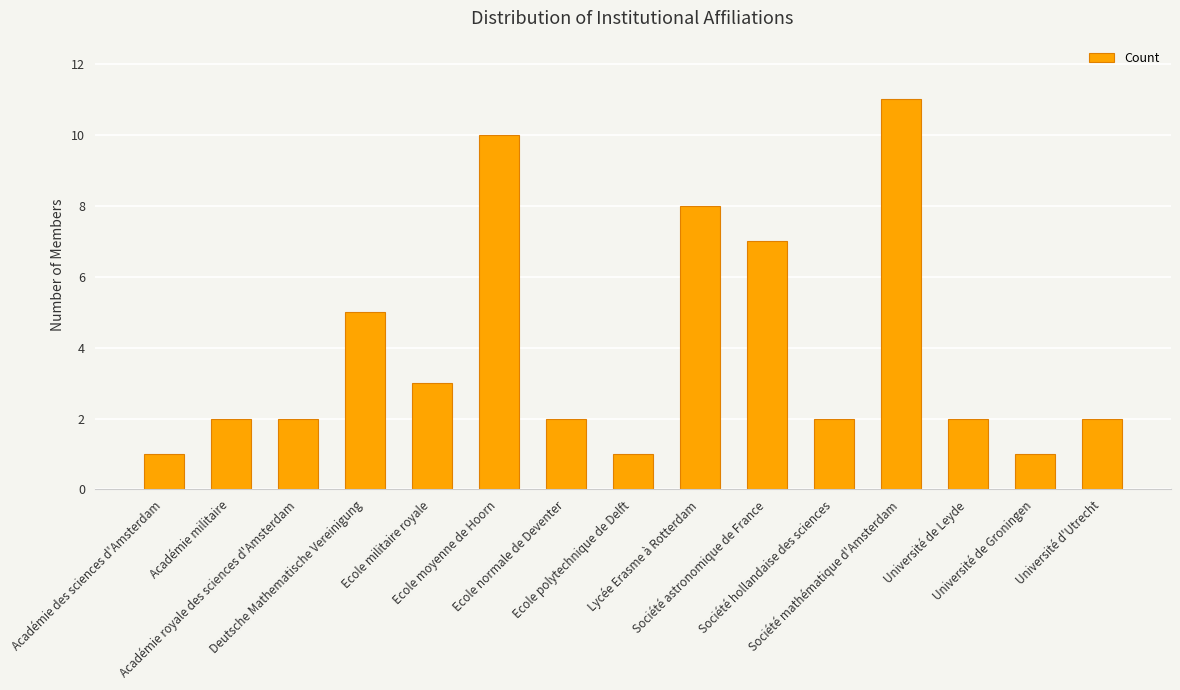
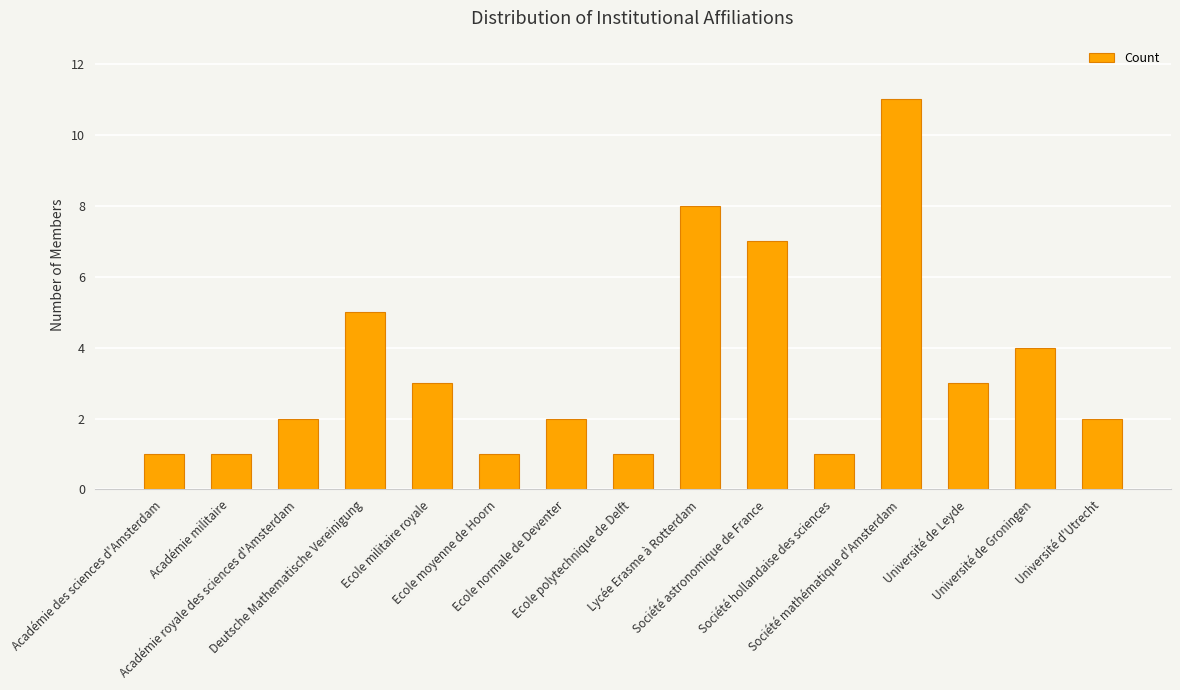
Académie militaire: 2 -> 1
Ecole moyenne de Hoorn: 10 -> 1
Société hollandaise des sciences: 2 -> 1
Université de Leyde: 2 -> 3
Université de Groningen: 1 -> 4
